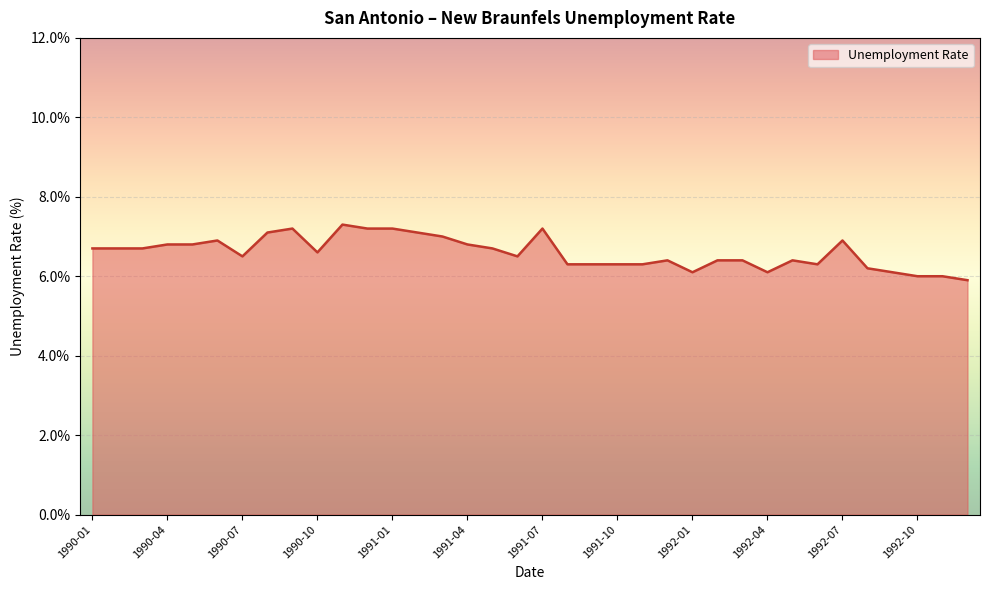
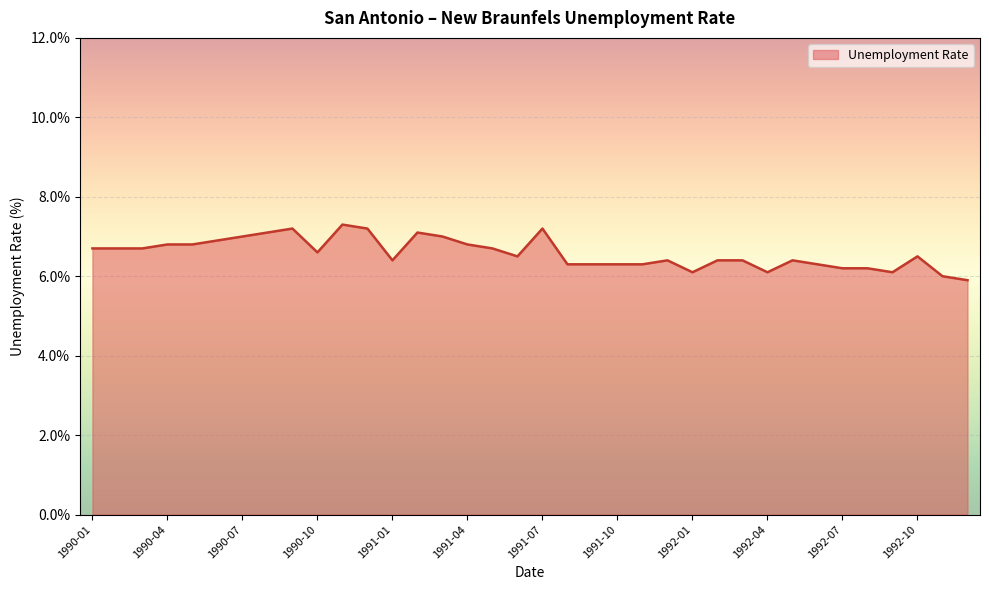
1990-07: 6.5% -> 7.0%
1991-01: 7.2% -> 6.4%
1992-07: 6.9% -> 6.2%
1992-10: 6.0% -> 6.5%
